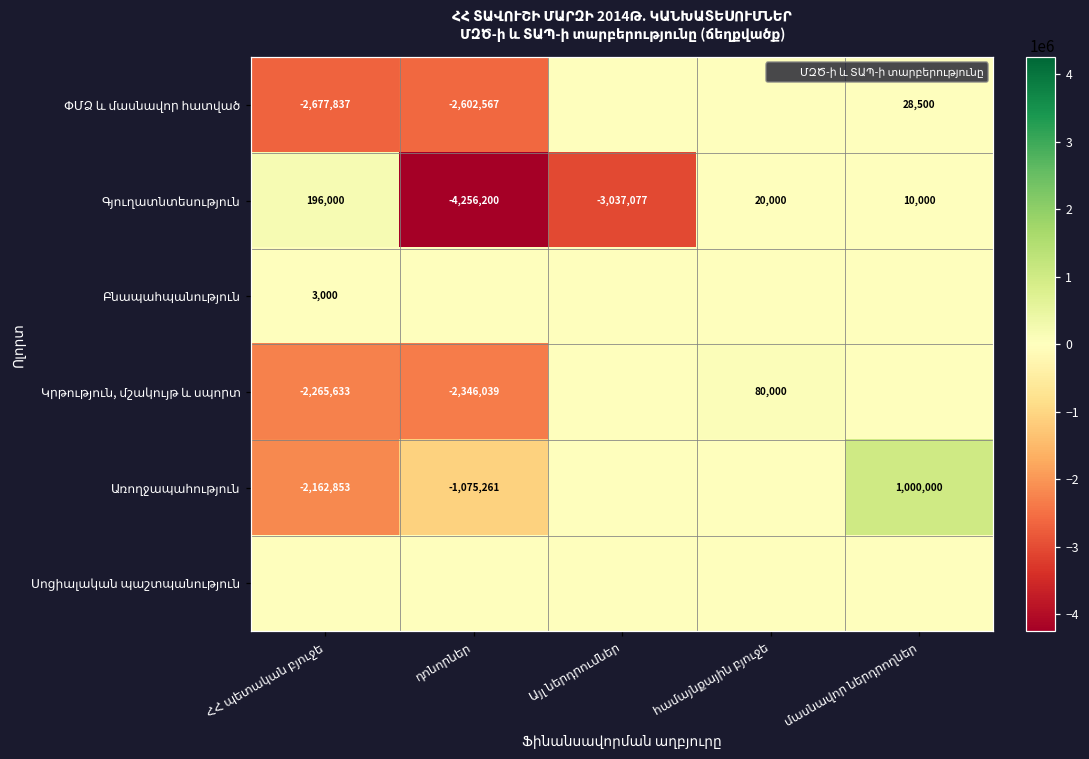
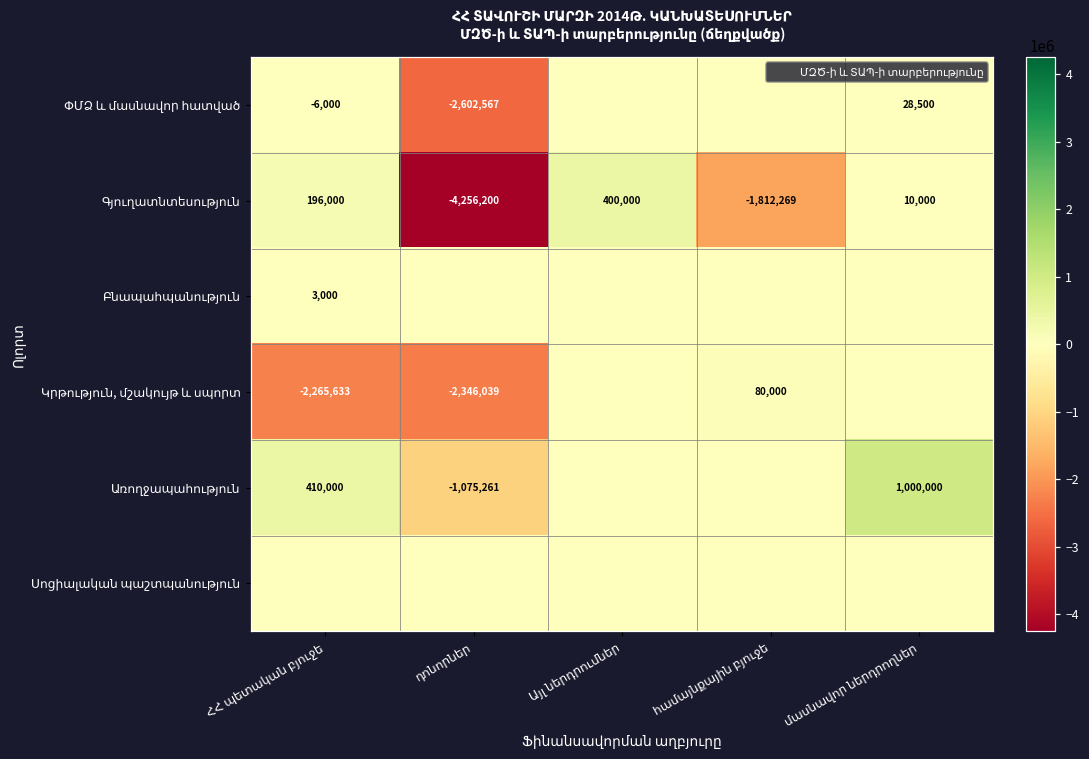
ՓՄՁ և մասնավոր հատված, ՀՀ պետական բյուջե: -2,677,837 -> -6,000
Գյուղատնտեսություն, Այլ ներդրումներ: -3,037,077 -> 400,000
Գյուղատնտեսություն, համայնքային բյուջե: 20,000 -> -1,812,269
Առողջապահություն, ՀՀ պետական բյուջե: -2,162,853 -> 410,000
